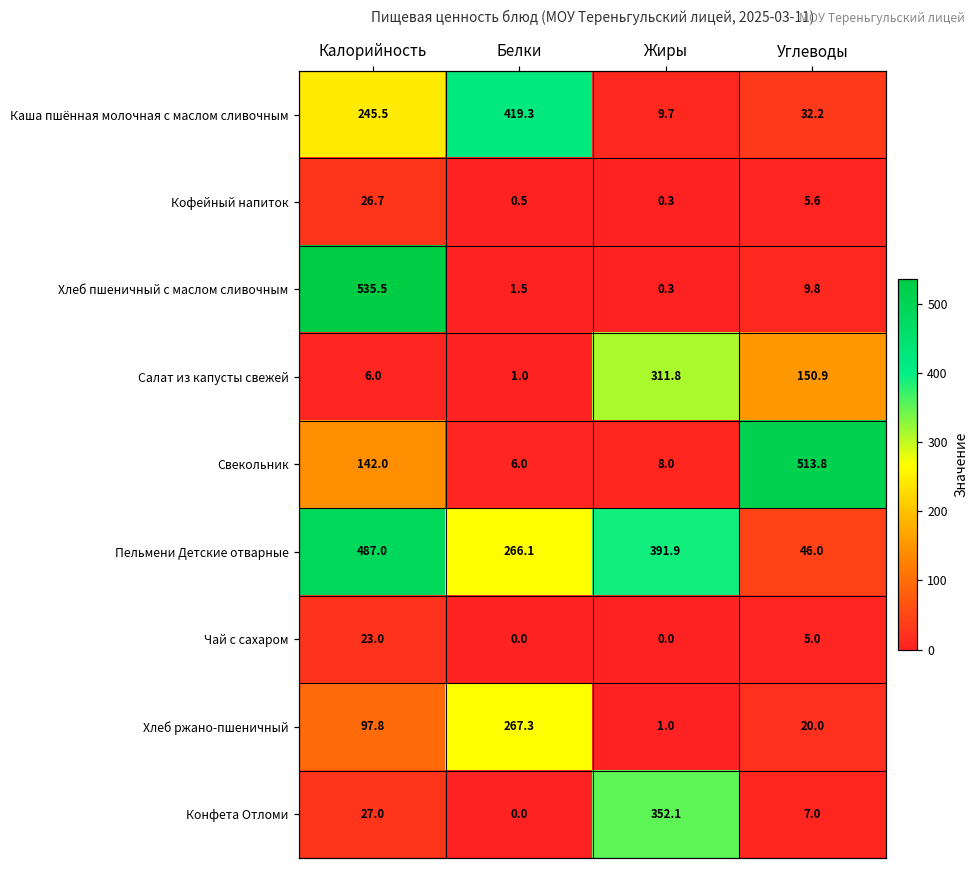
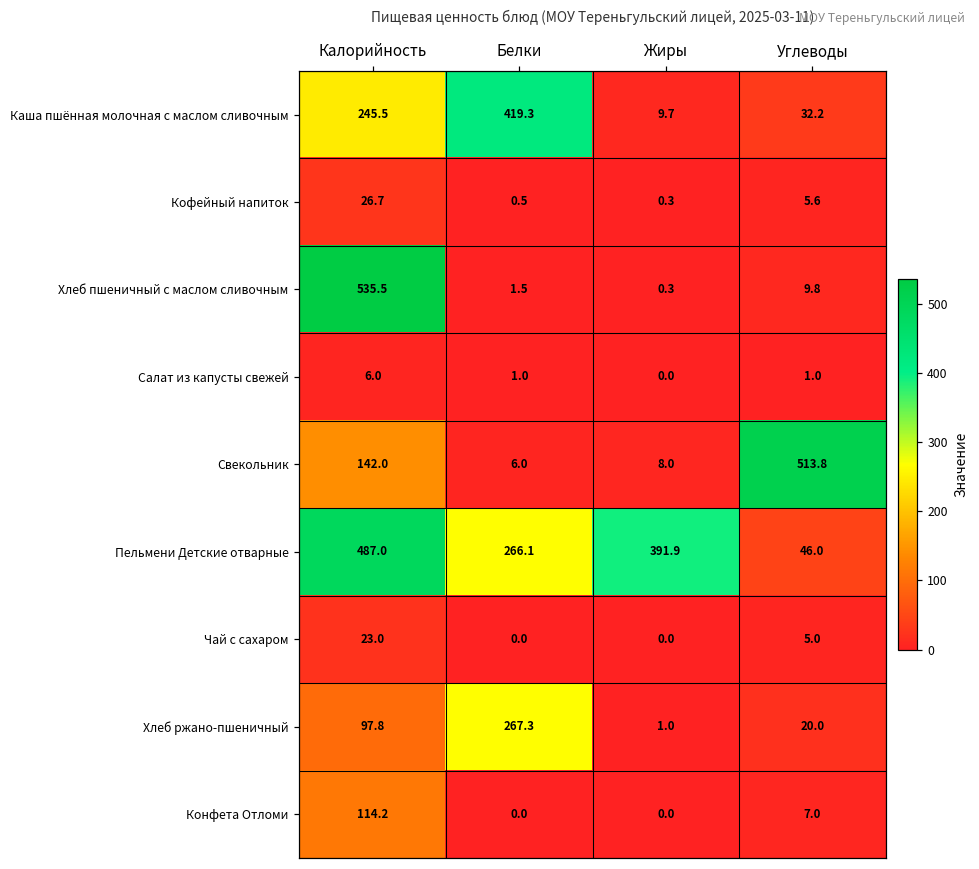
Салат из капусты свежей, Жиры: 311.8 -> 0.0
Салат из капусты свежей, Углеводы: 150.9 -> 1.0
Конфета Отломи, Калорийность: 27.0 -> 114.2
Конфета Отломи, Жиры: 352.1 -> 0.0
